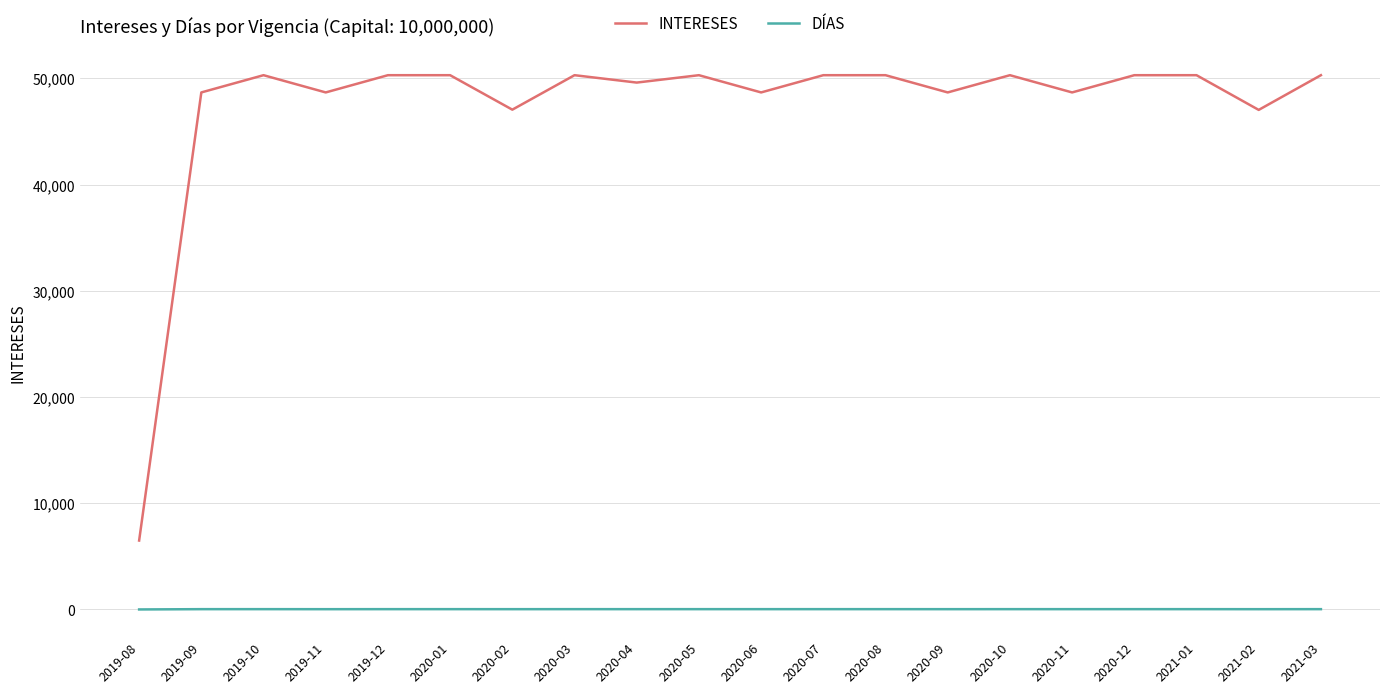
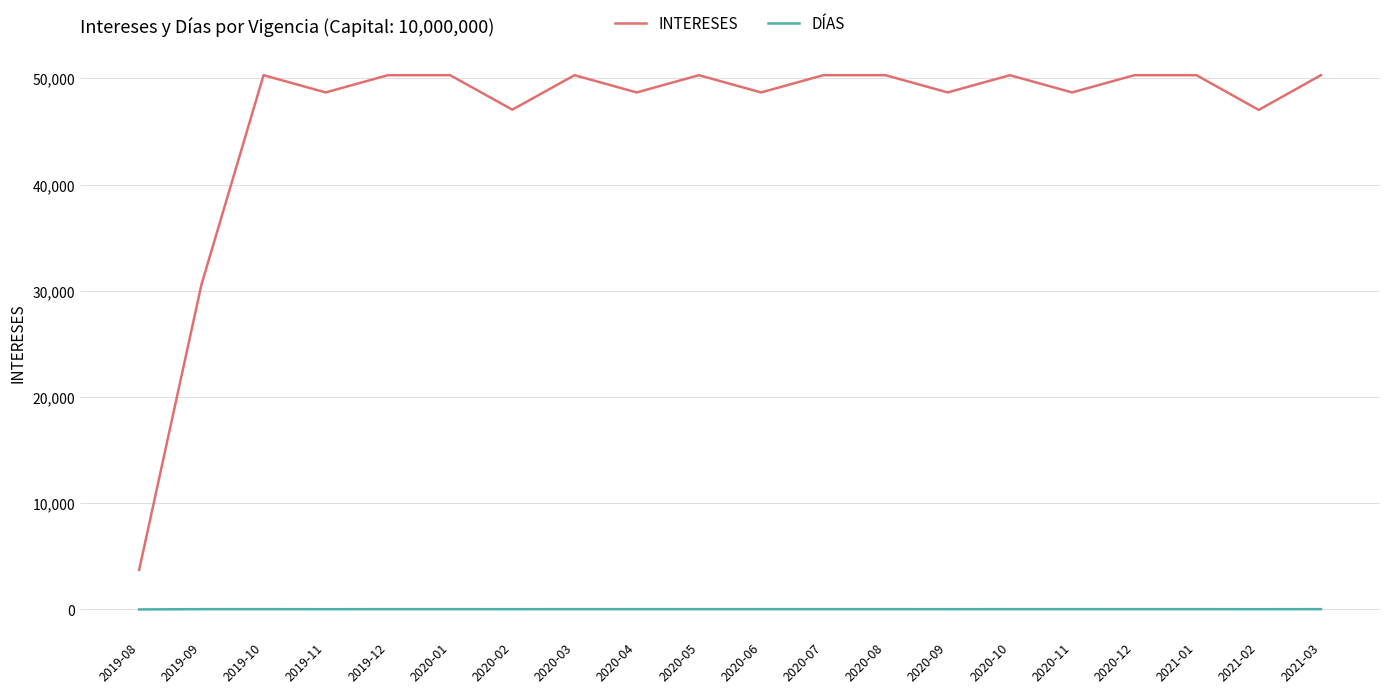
INTERESES, 2019-08: 6,500 -> 3,700
INTERESES, 2019-09: 48,700 -> 30,500
INTERESES, 2020-04: 49,600 -> 48,700
